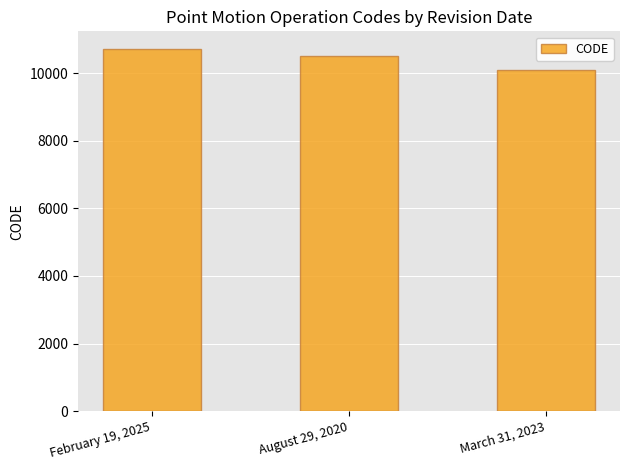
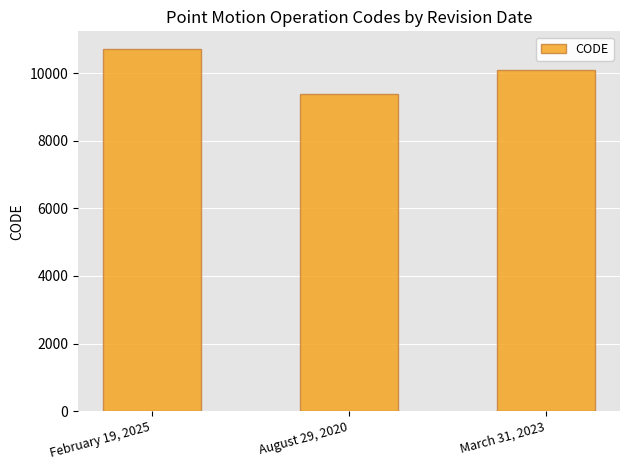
August 29, 2020: 10500 -> 9400
